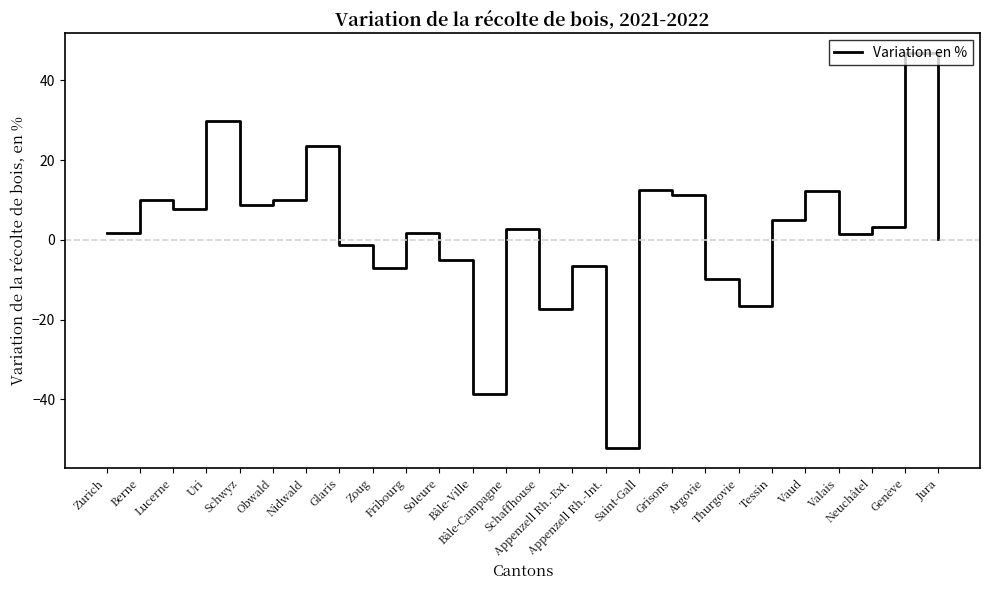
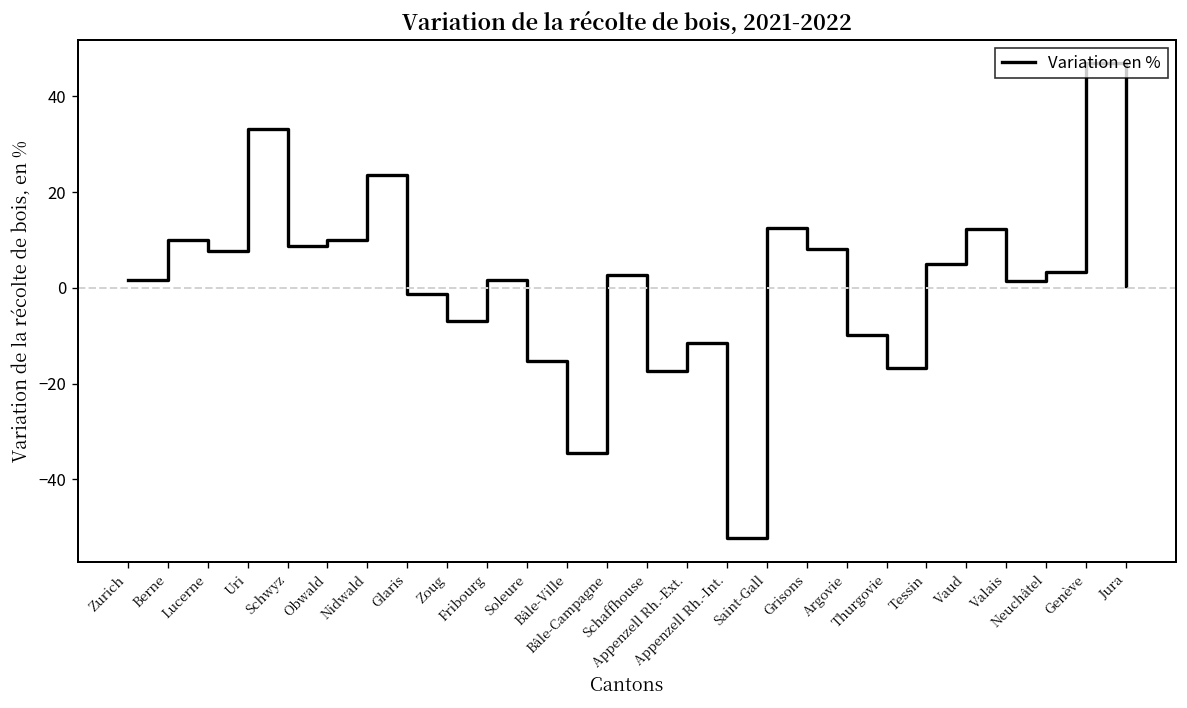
Uri: 30 -> 33
Soleure: -5 -> -15
Bâle-Ville: -39 -> -34
Appenzell Rh.-Ext.: -7 -> -12
Grisons: 11 -> 8
